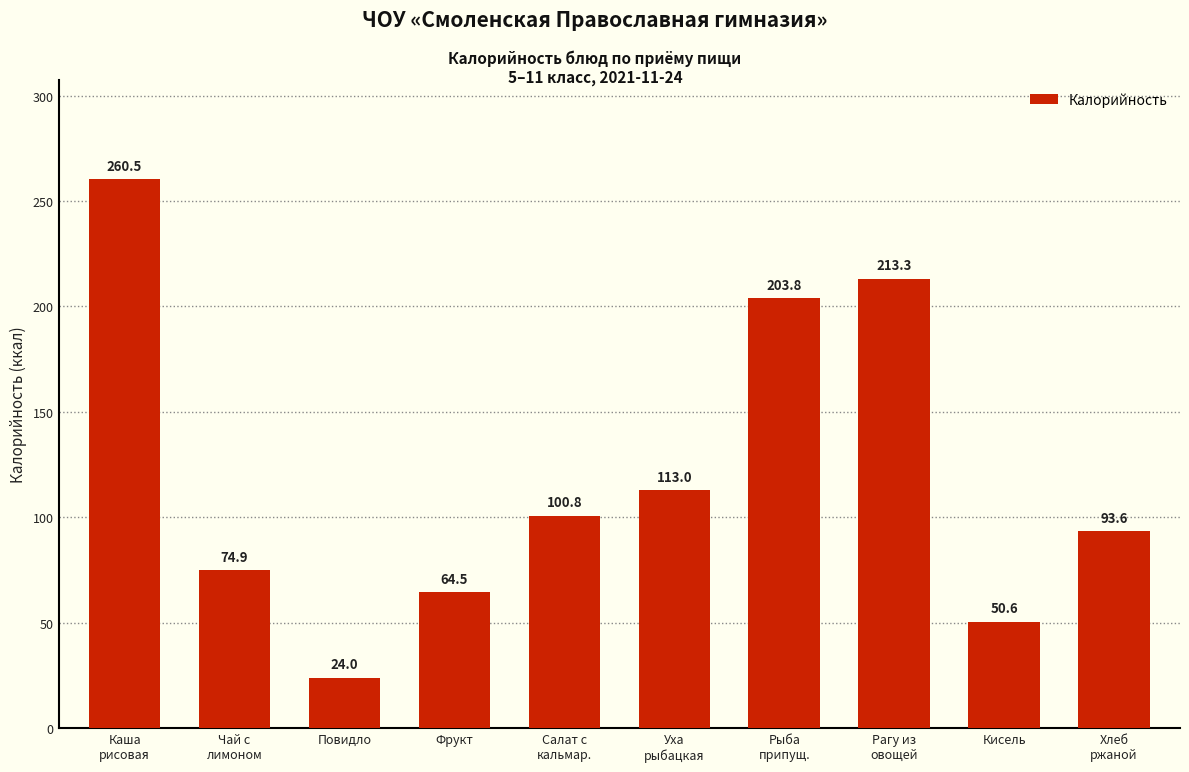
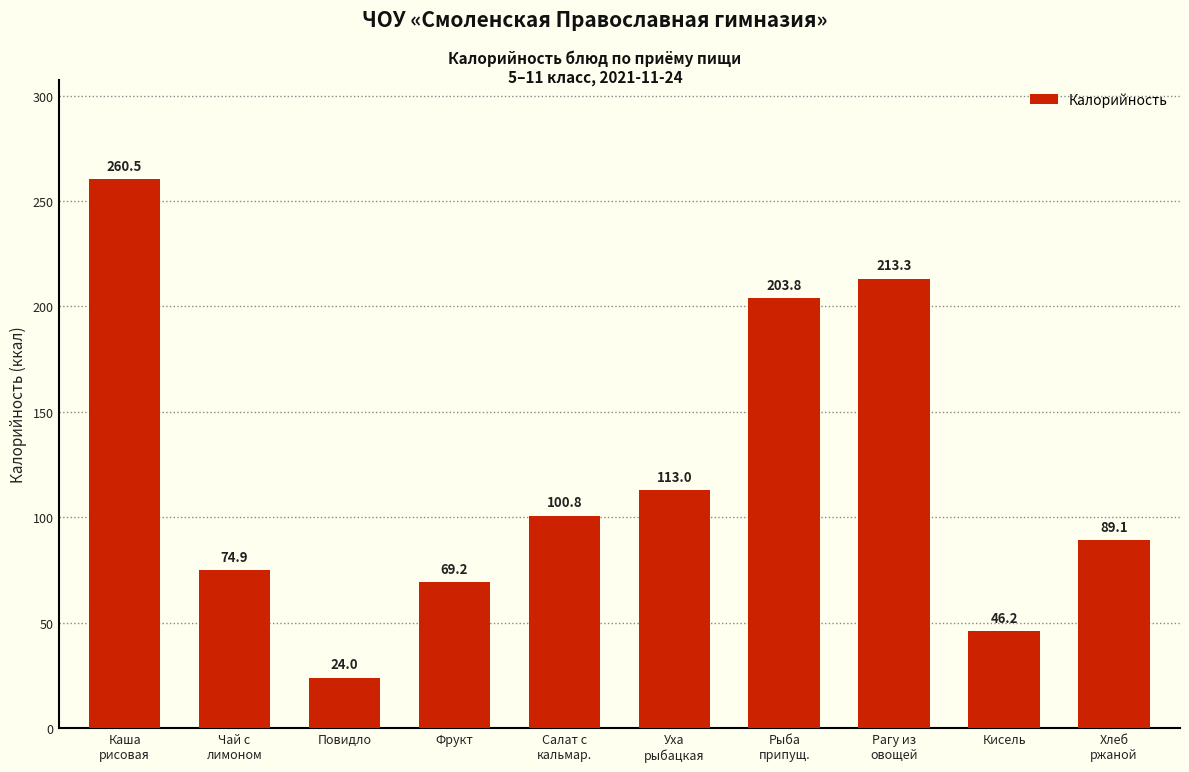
Фрукт: 64.5 -> 69.2
Кисель: 50.6 -> 46.2
Хлеб ржаной: 93.6 -> 89.1
